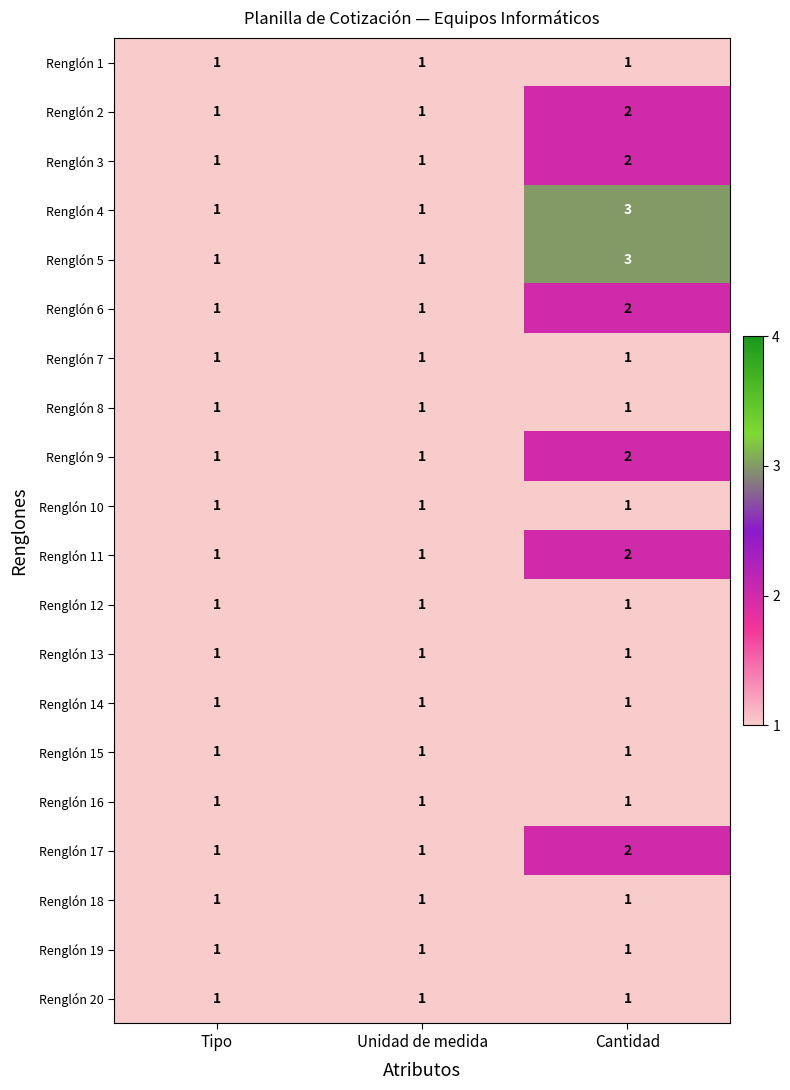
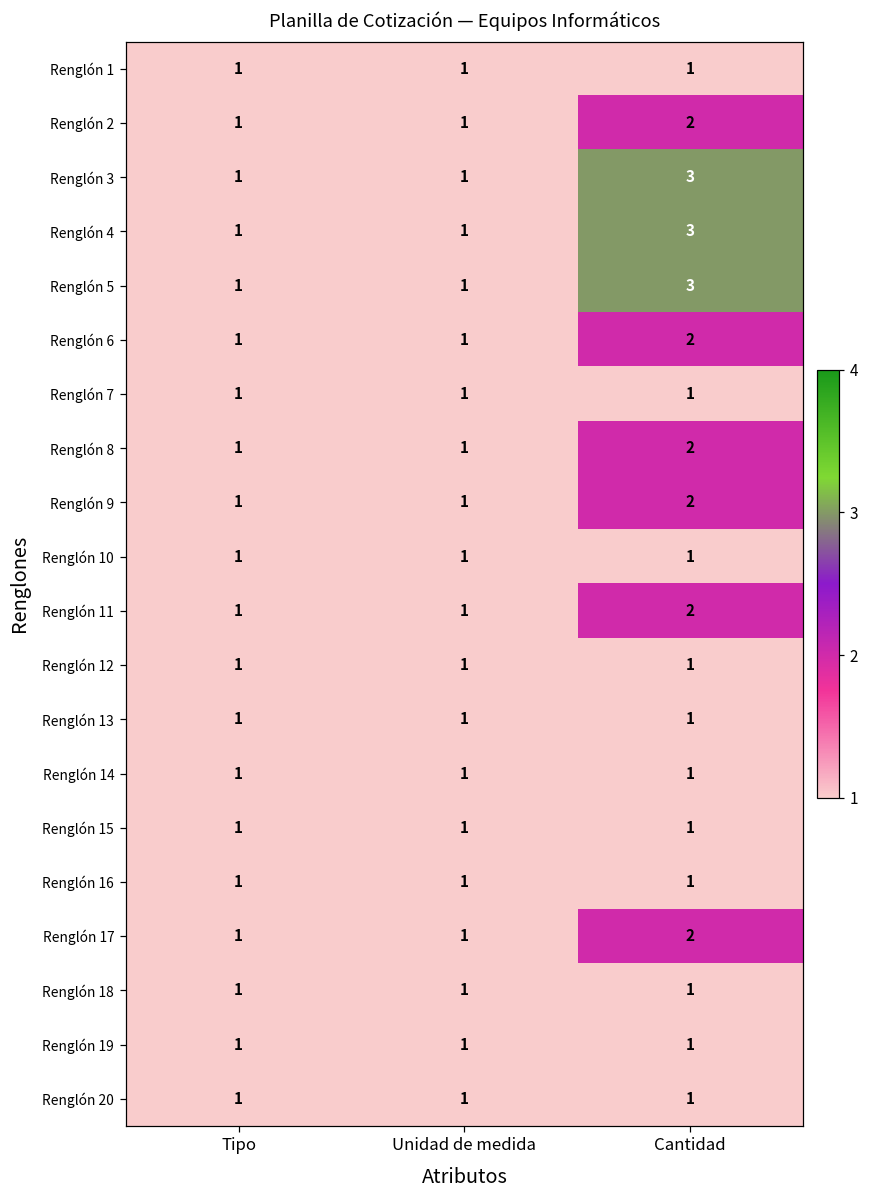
Renglón 3, Cantidad: 2 -> 3
Renglón 8, Cantidad: 1 -> 2
